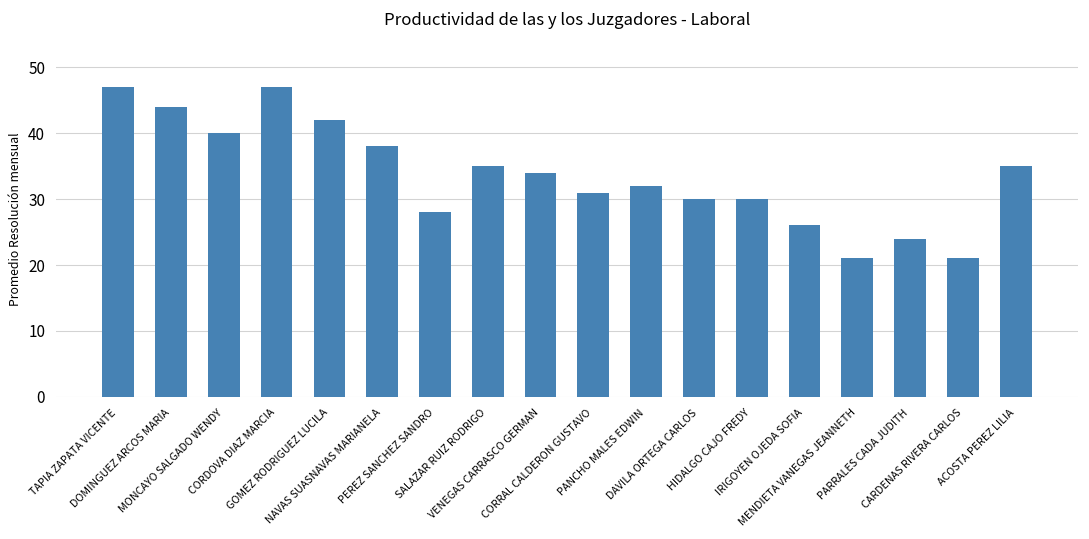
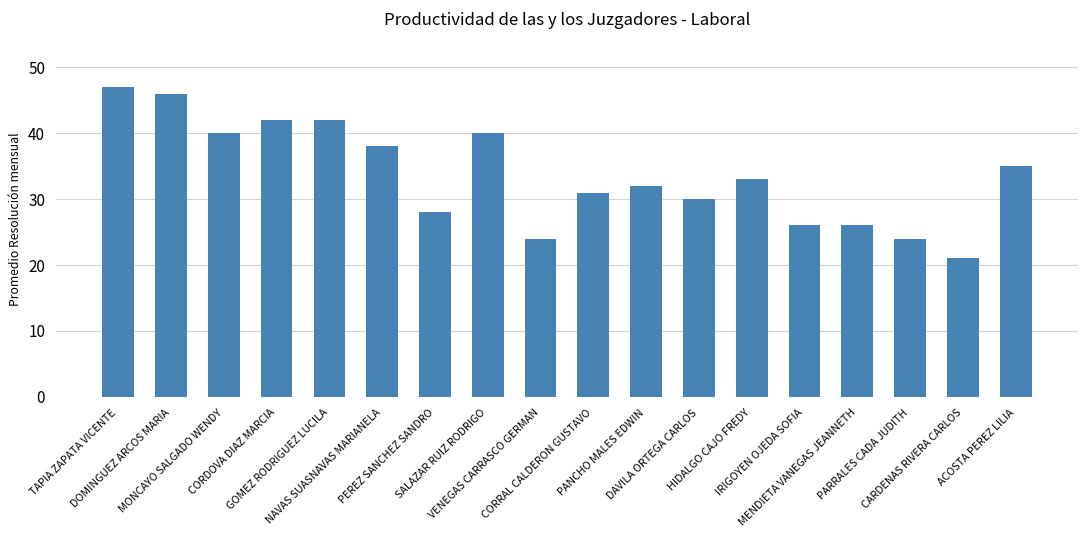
DOMINGUEZ ARCOS MARIA: 44 -> 46
CORDOVA DIAZ MARCIA: 47 -> 42
SALAZAR RUIZ RODRIGO: 35 -> 40
VENEGAS CARRASCO GERMAN: 34 -> 24
HIDALGO CAJO FREDY: 30 -> 33
MENDIETA VANEGAS JEANNETH: 21 -> 26
